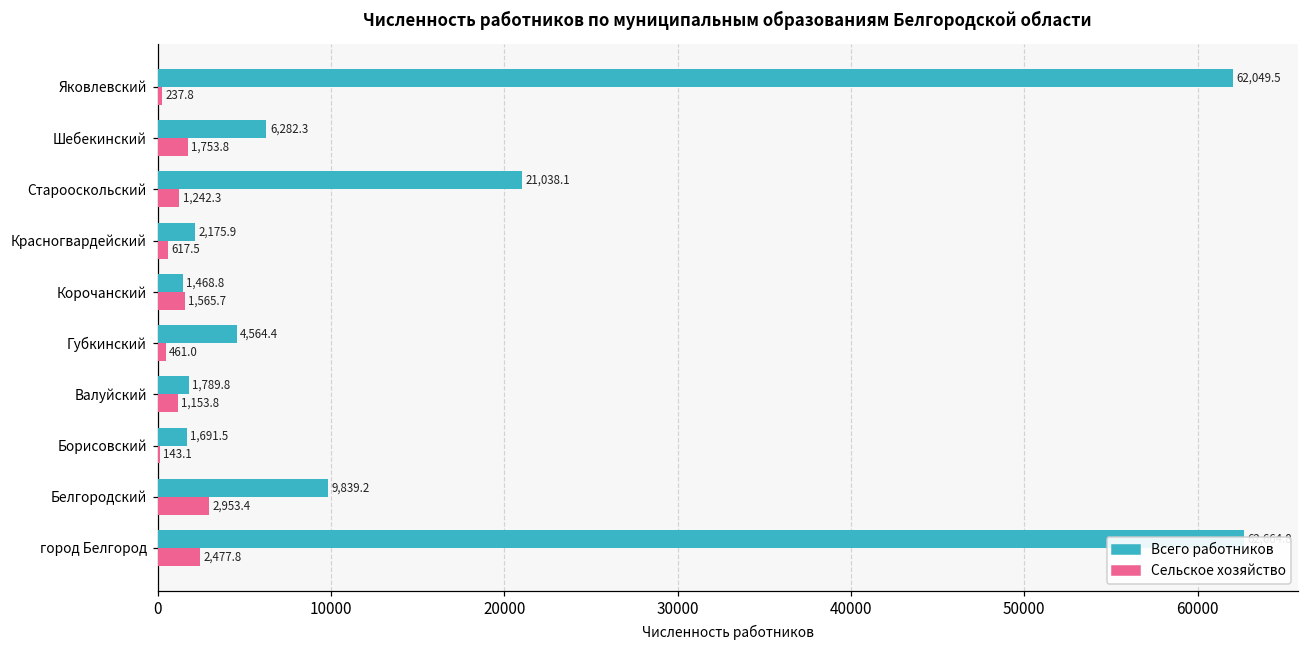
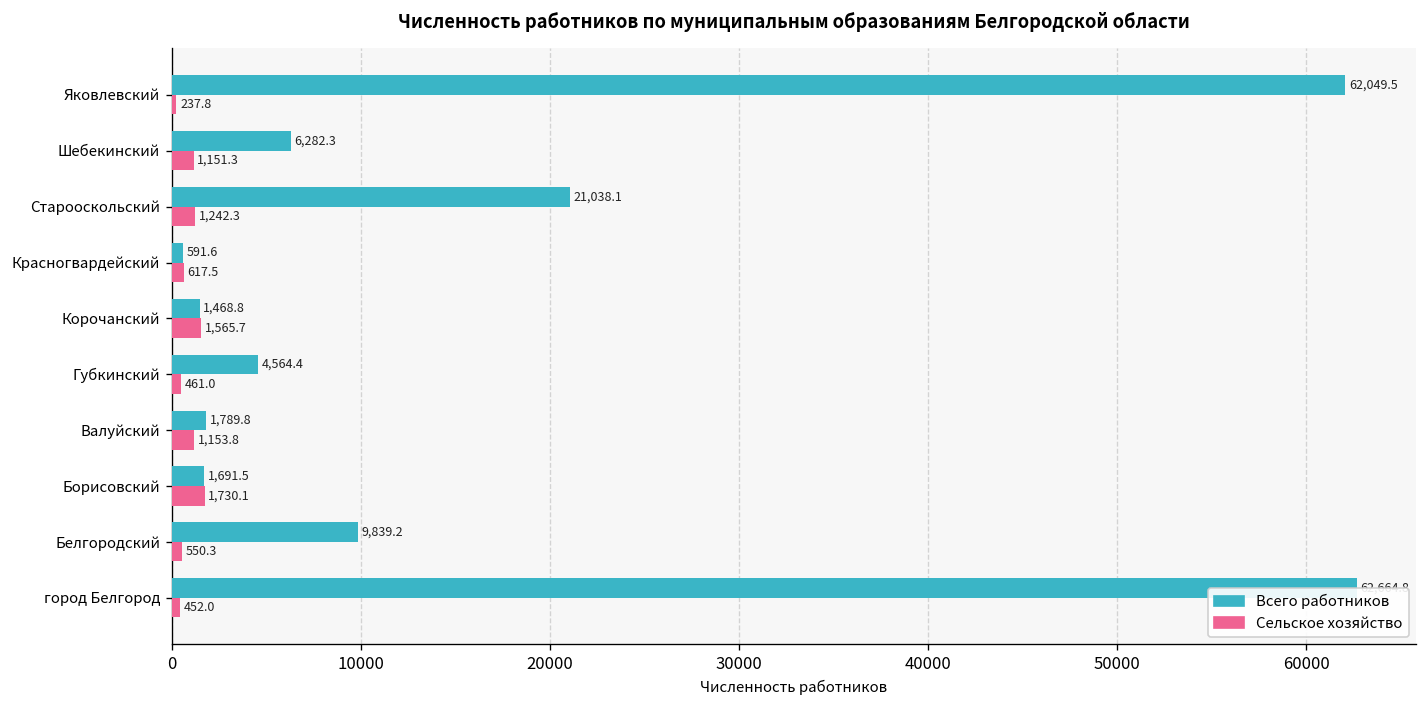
Сельское хозяйство, Шебекинский: 1,753.8 -> 1,151.3
Всего работников, Красногвардейский: 2,175.9 -> 591.6
Сельское хозяйство, Борисовский: 143.1 -> 1,730.1
Сельское хозяйство, Белгородский: 2,953.4 -> 550.3
Сельское хозяйство, город Белгород: 2,477.8 -> 452.0
